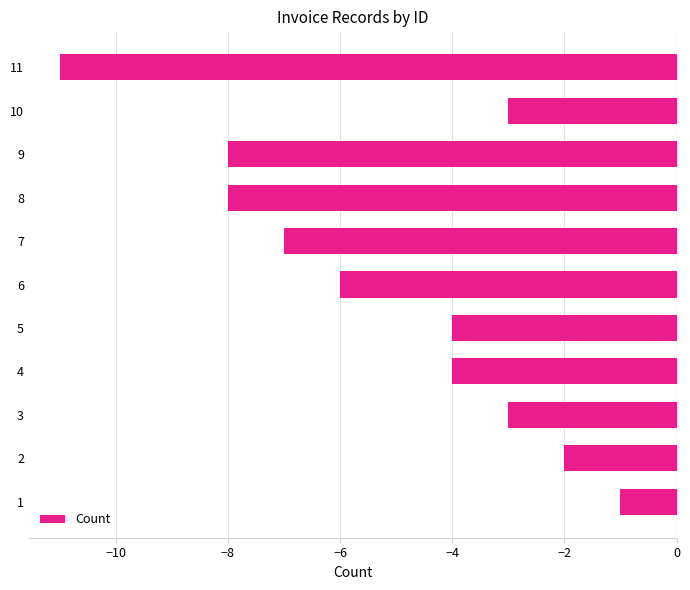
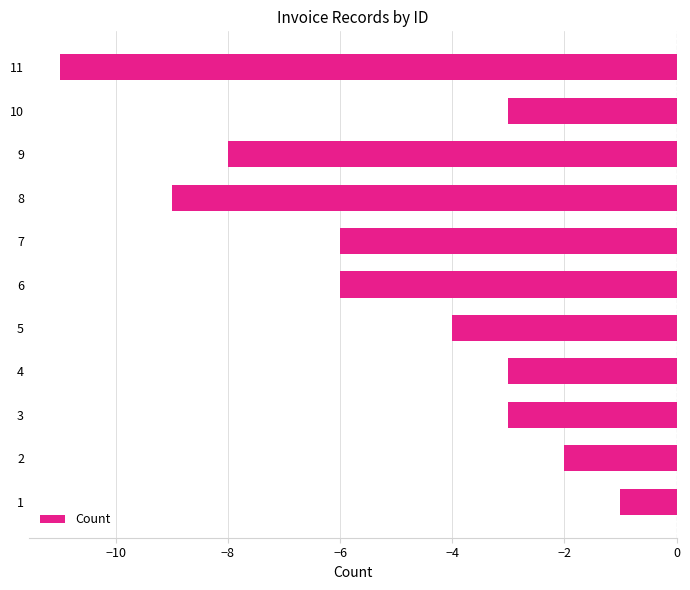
8: -8.0 -> -9.0
7: -7.0 -> -6.0
4: -4.0 -> -3.0
